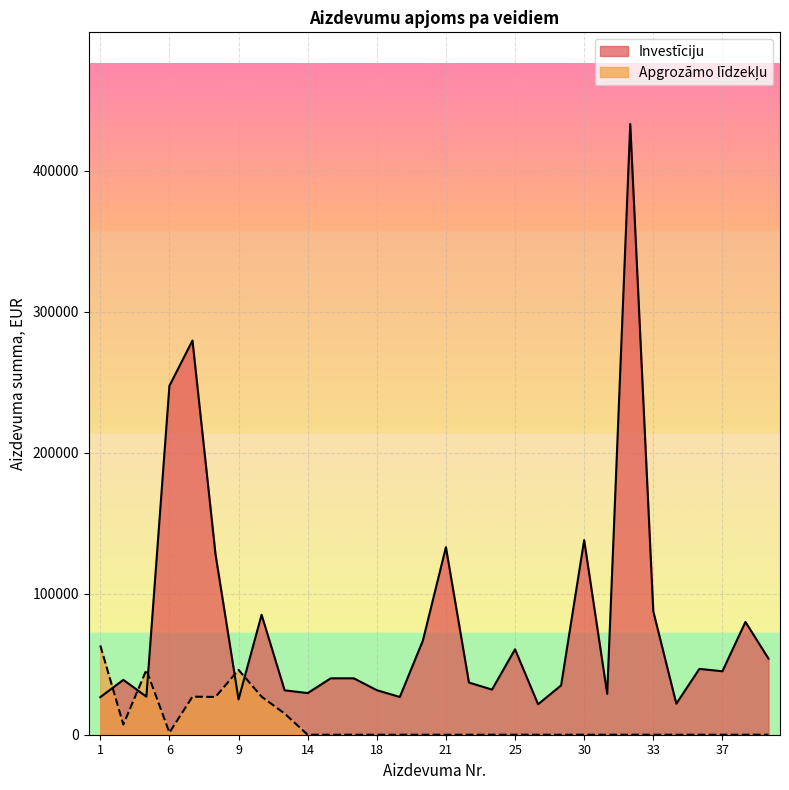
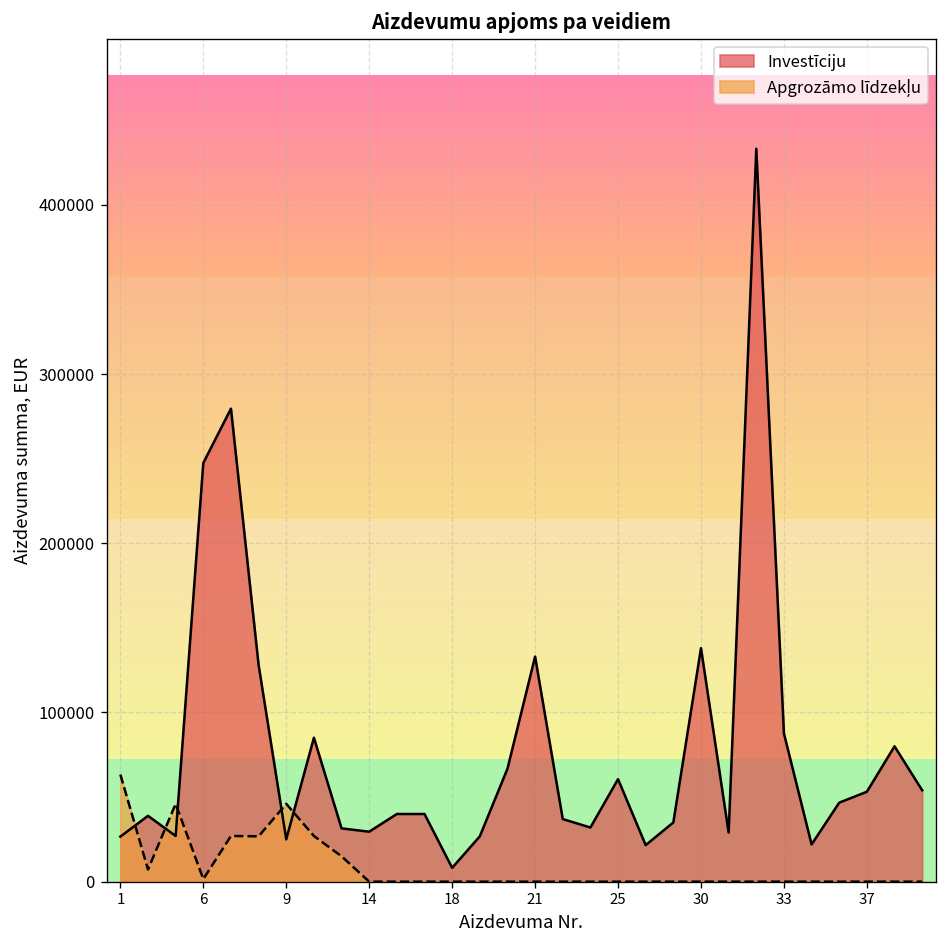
Investīciju, 18: 32000 -> 8000
Investīciju, 37: 45000 -> 53000
